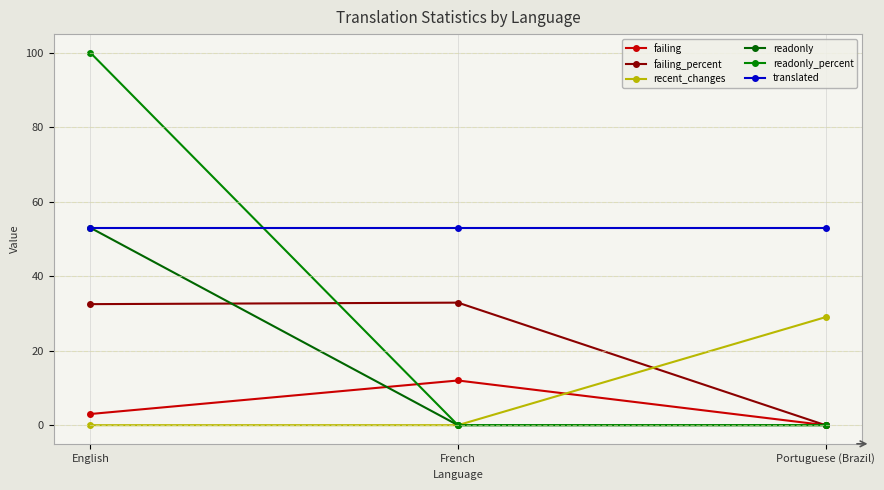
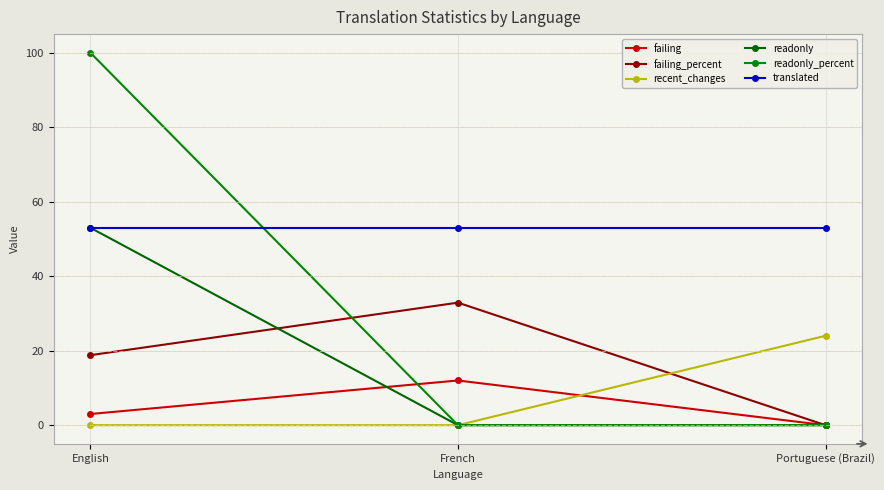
failing_percent, English: 33 -> 19
recent_changes, Portuguese (Brazil): 29 -> 24
